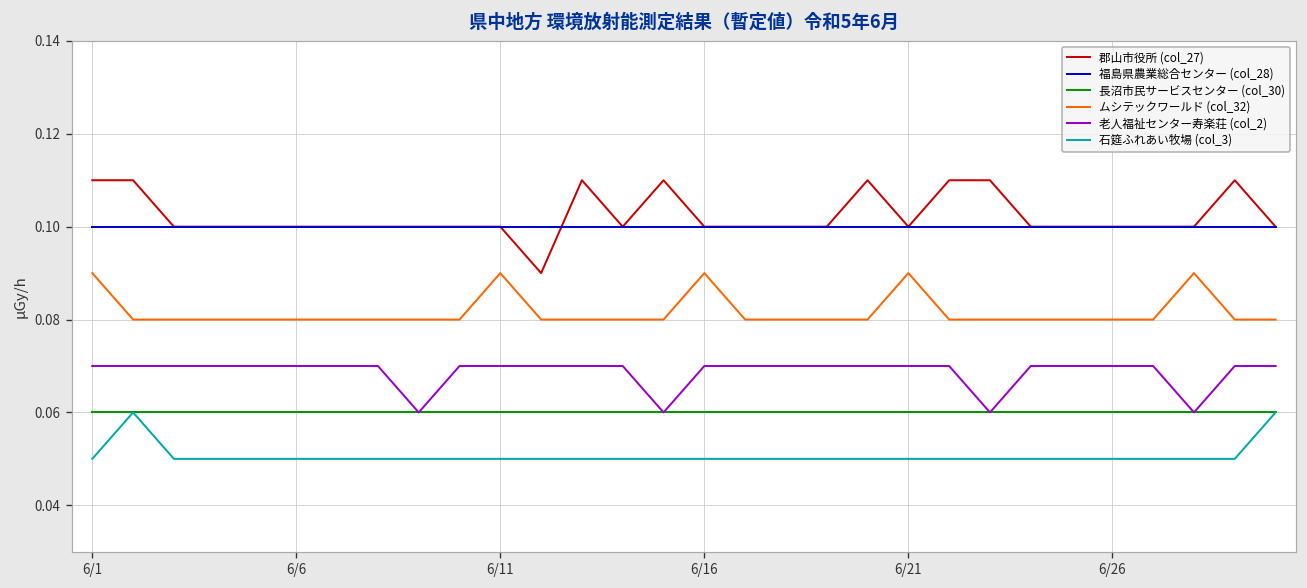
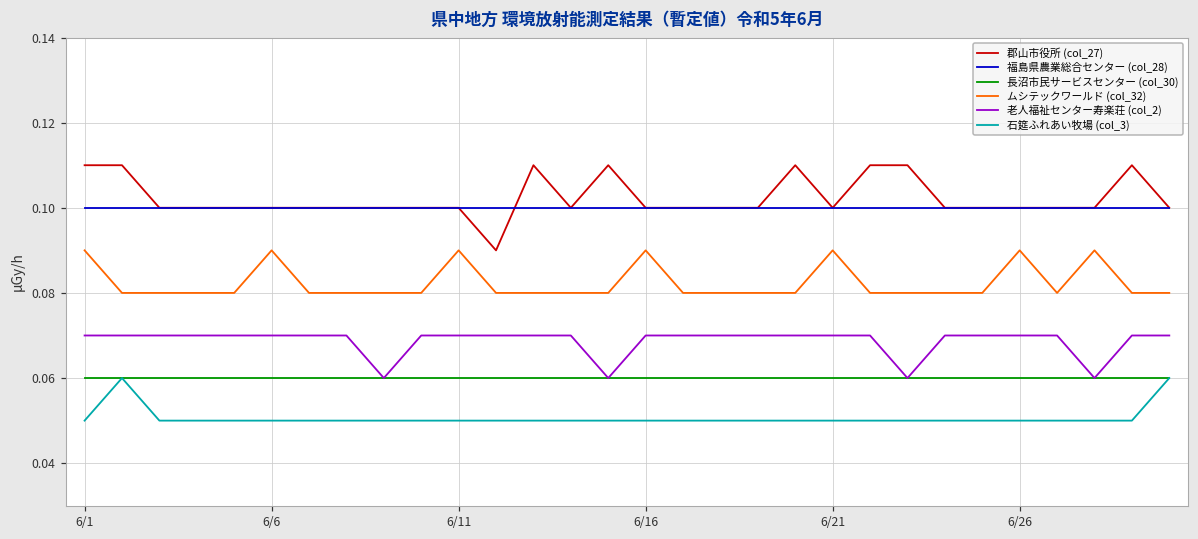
ムシテックワールド (col_32), 6/6: 0.08 -> 0.09
ムシテックワールド (col_32), 6/26: 0.08 -> 0.09
